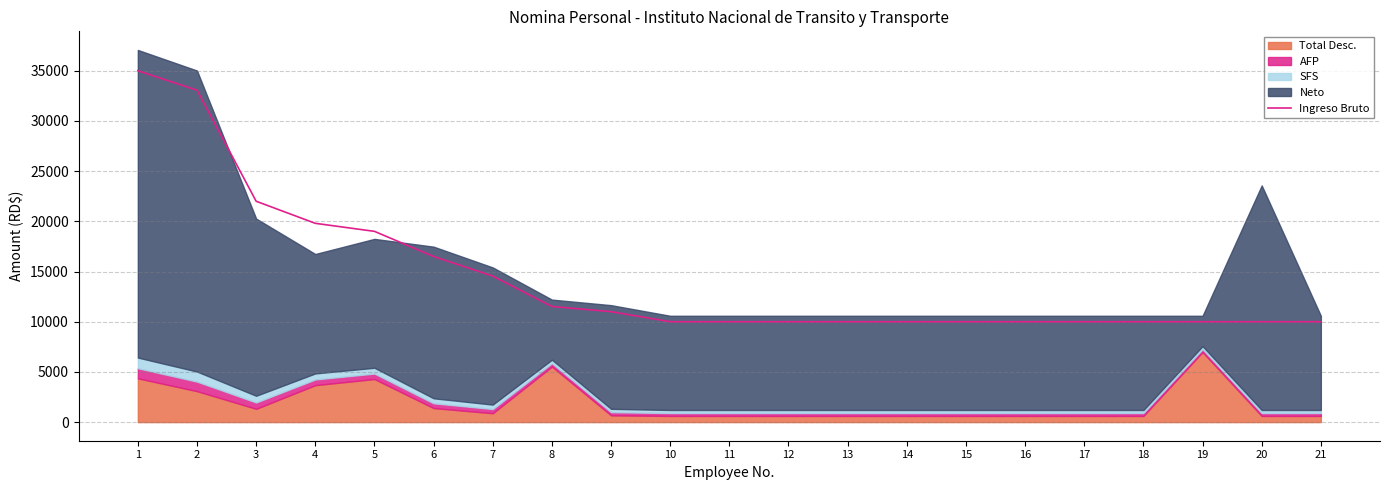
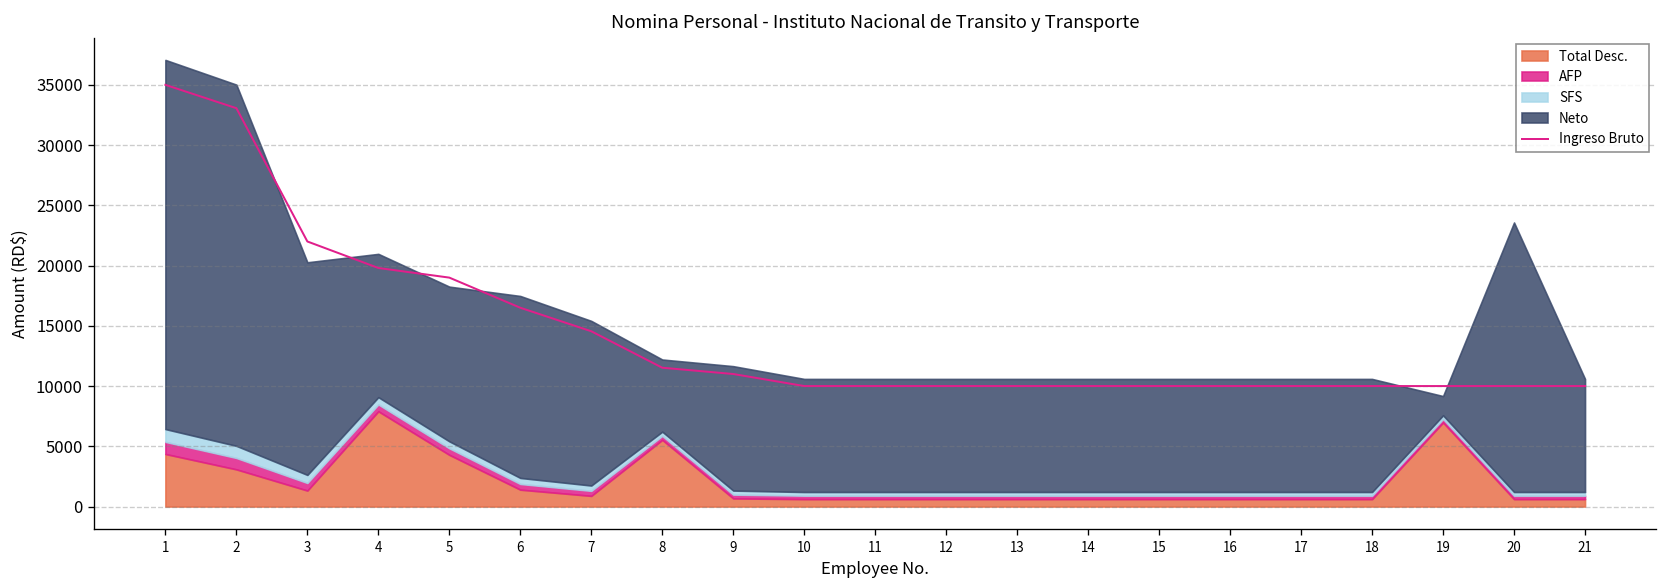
Total Desc., 4: 3700 -> 7900
Neto, 19: 3000 -> 1600
